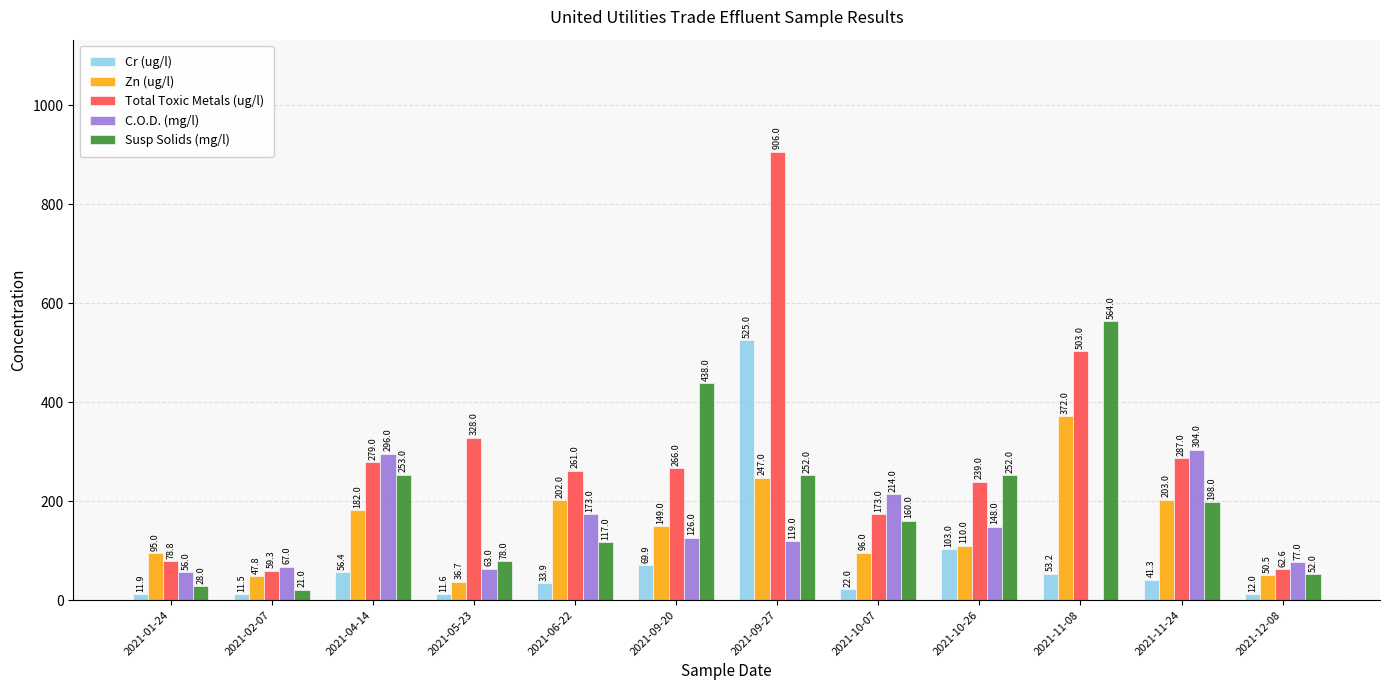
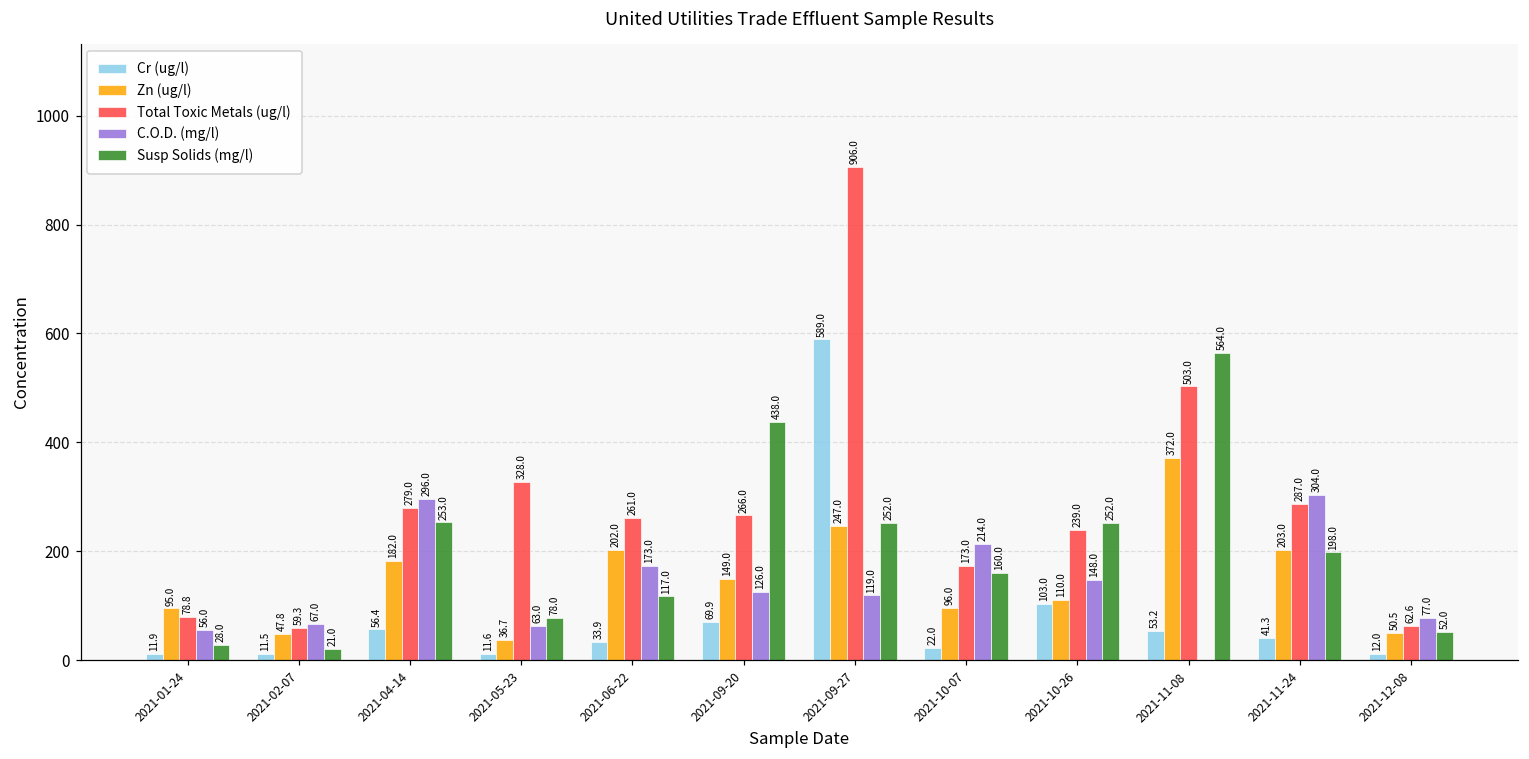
Cr (ug/l), 2021-09-27: 525.0 -> 589.0
